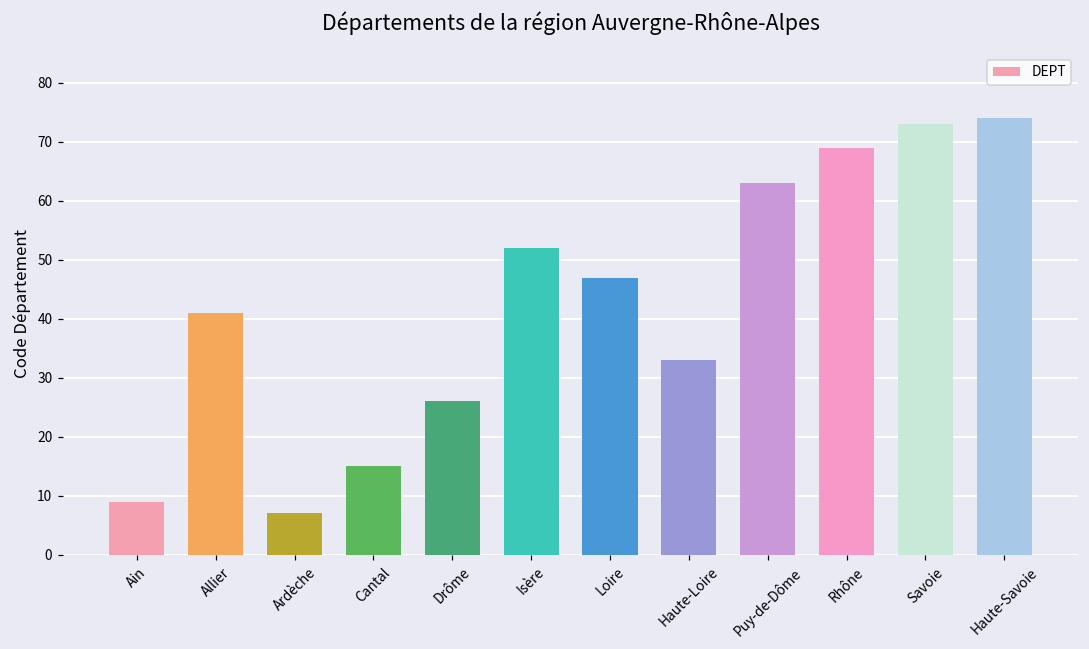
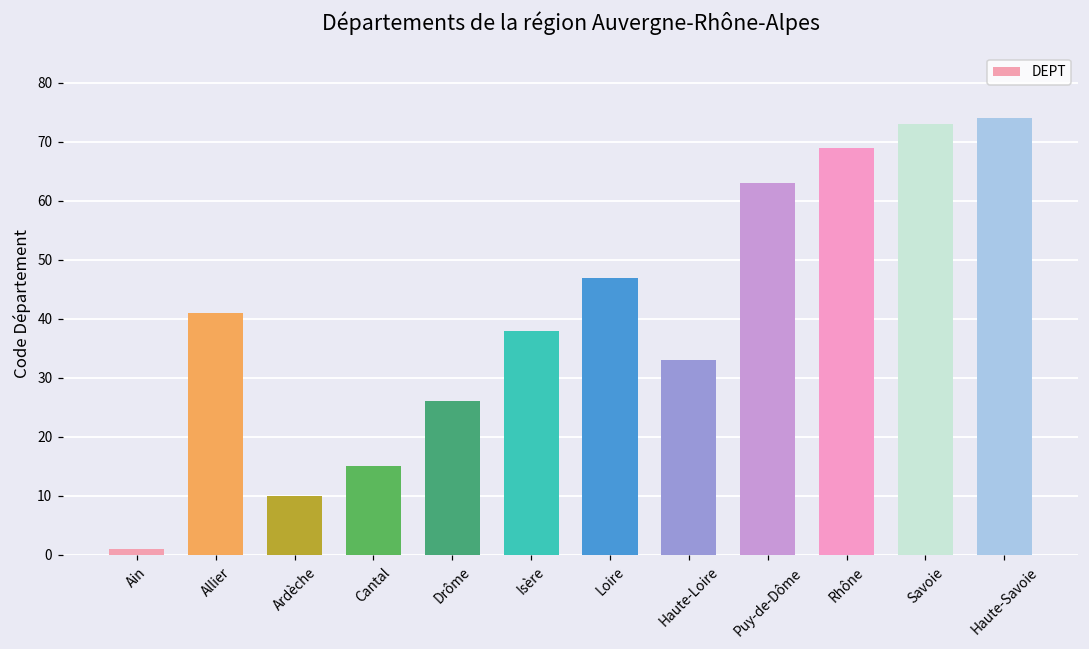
Ain: 9 -> 1
Ardèche: 7 -> 10
Isère: 52 -> 38
